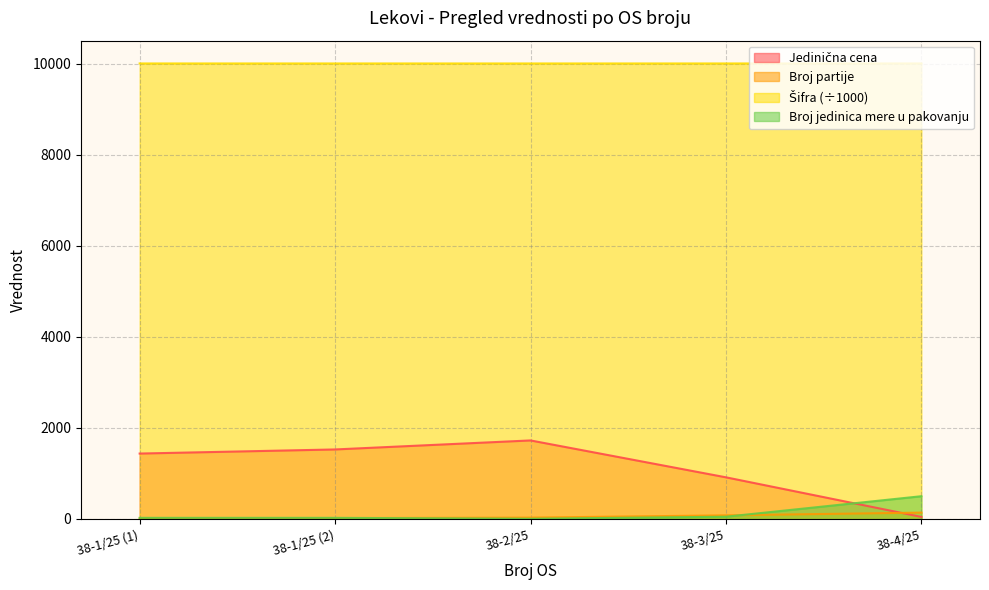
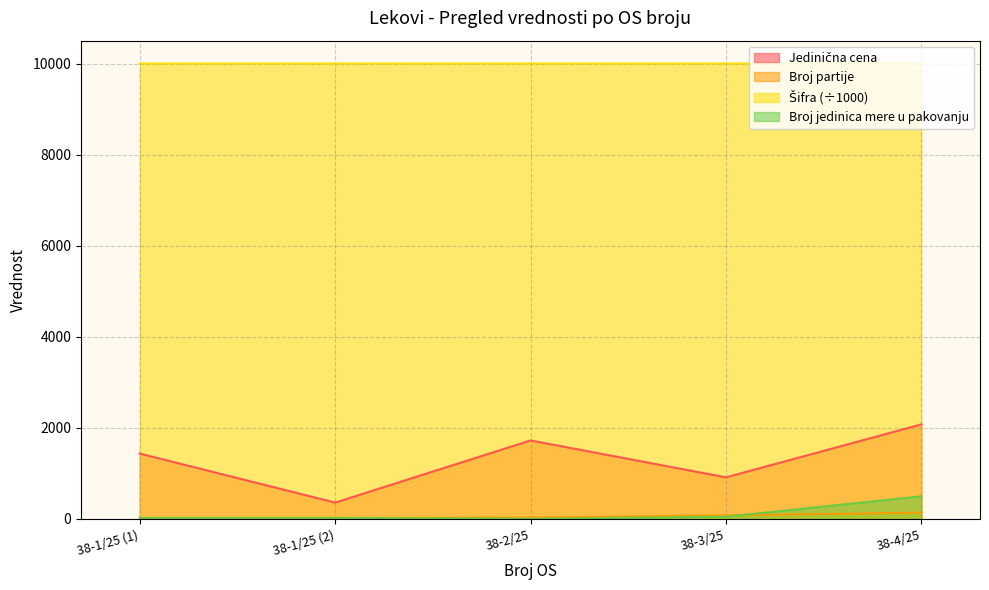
Jedinična cena, 38-1/25 (2): 1500 -> 400
Jedinična cena, 38-4/25: 0 -> 2100
